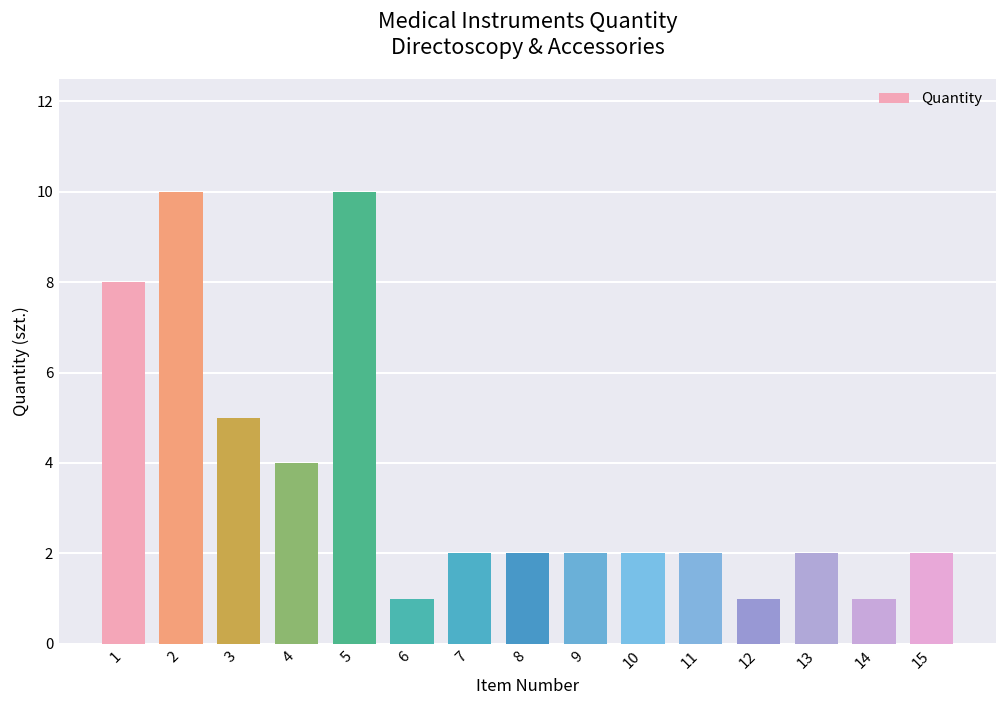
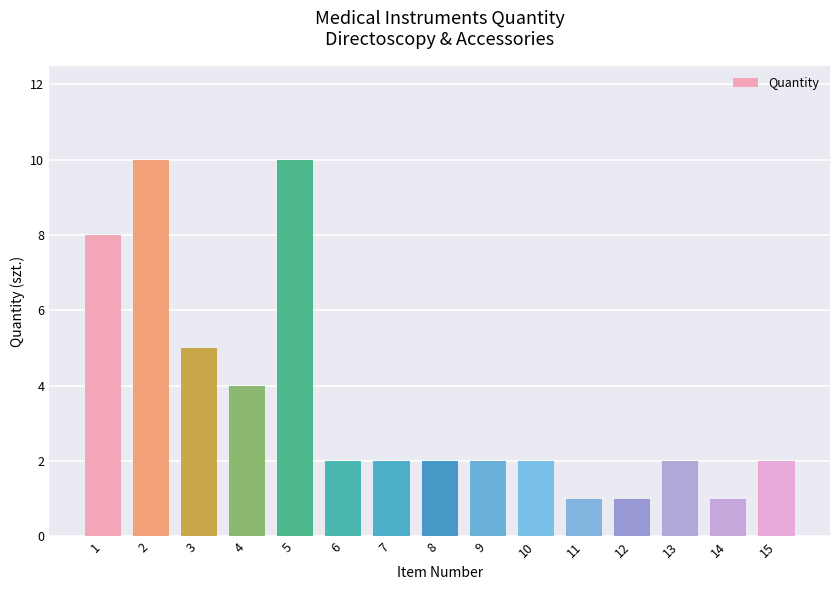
6: 1 -> 2
11: 2 -> 1
